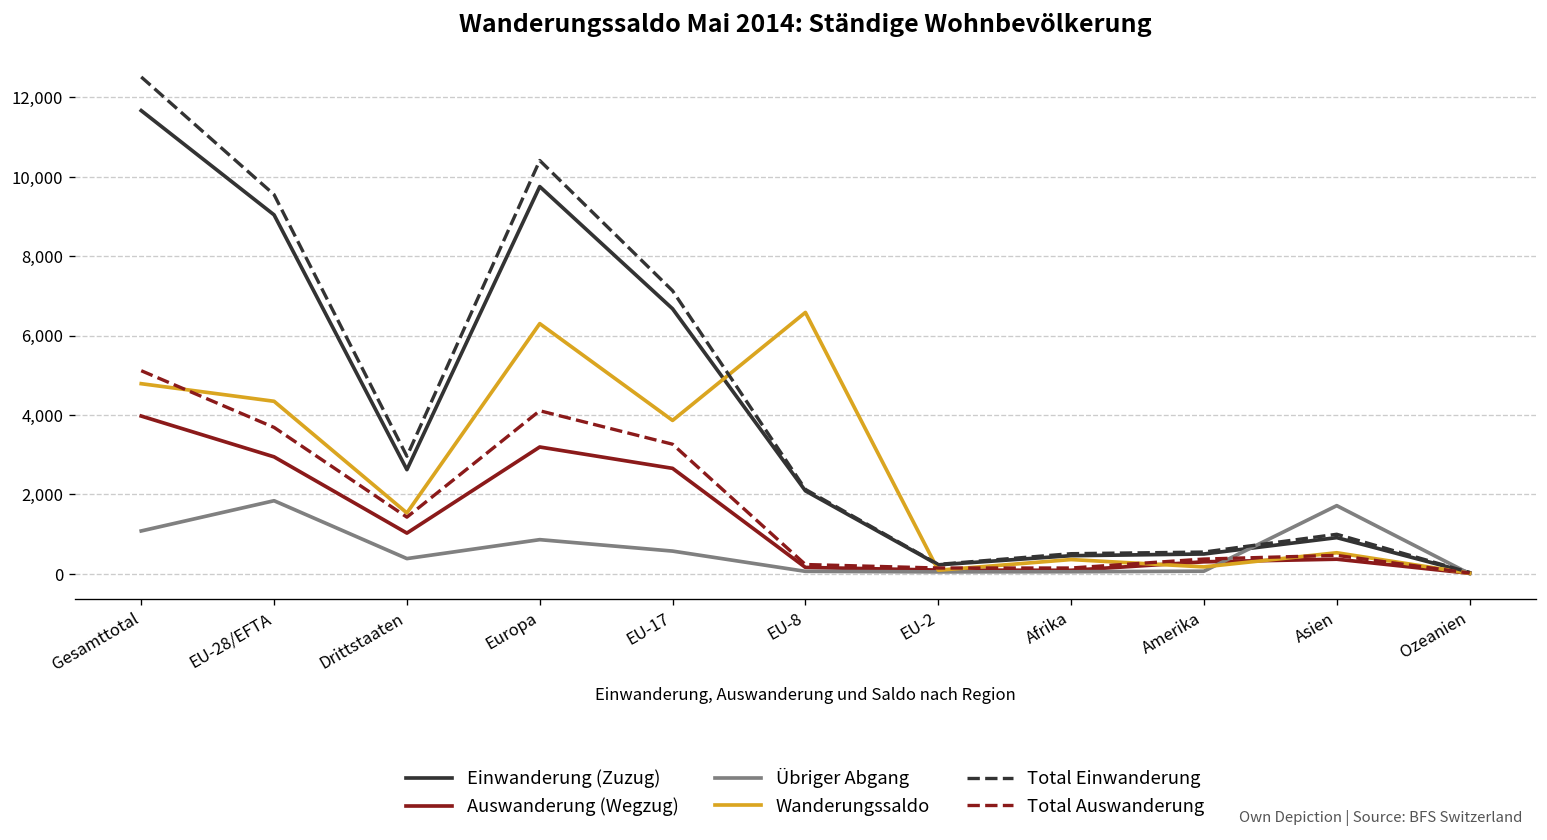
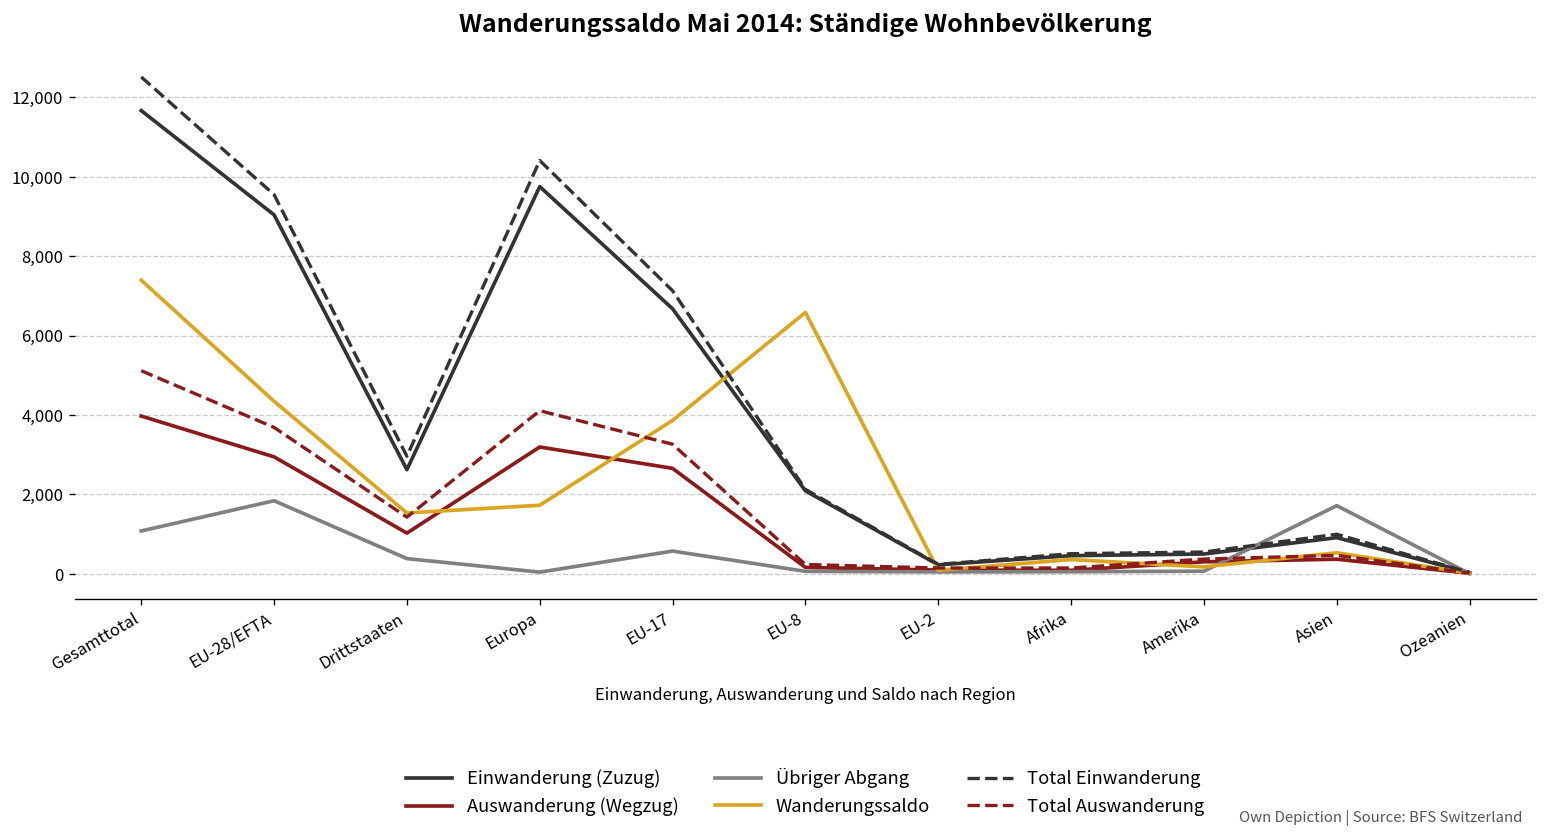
Wanderungssaldo, Gesamttotal: 4,800 -> 7,400
Übriger Abgang, Europa: 900 -> 0
Wanderungssaldo, Europa: 6,300 -> 1,700
